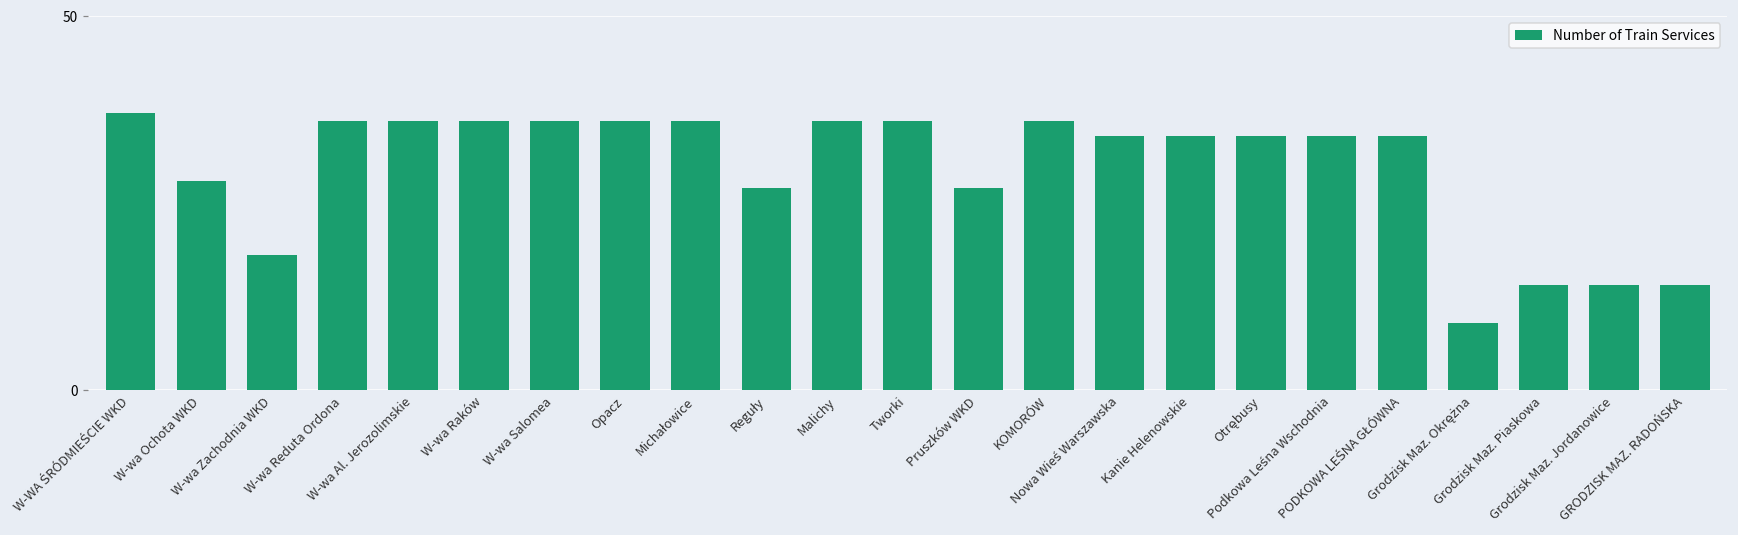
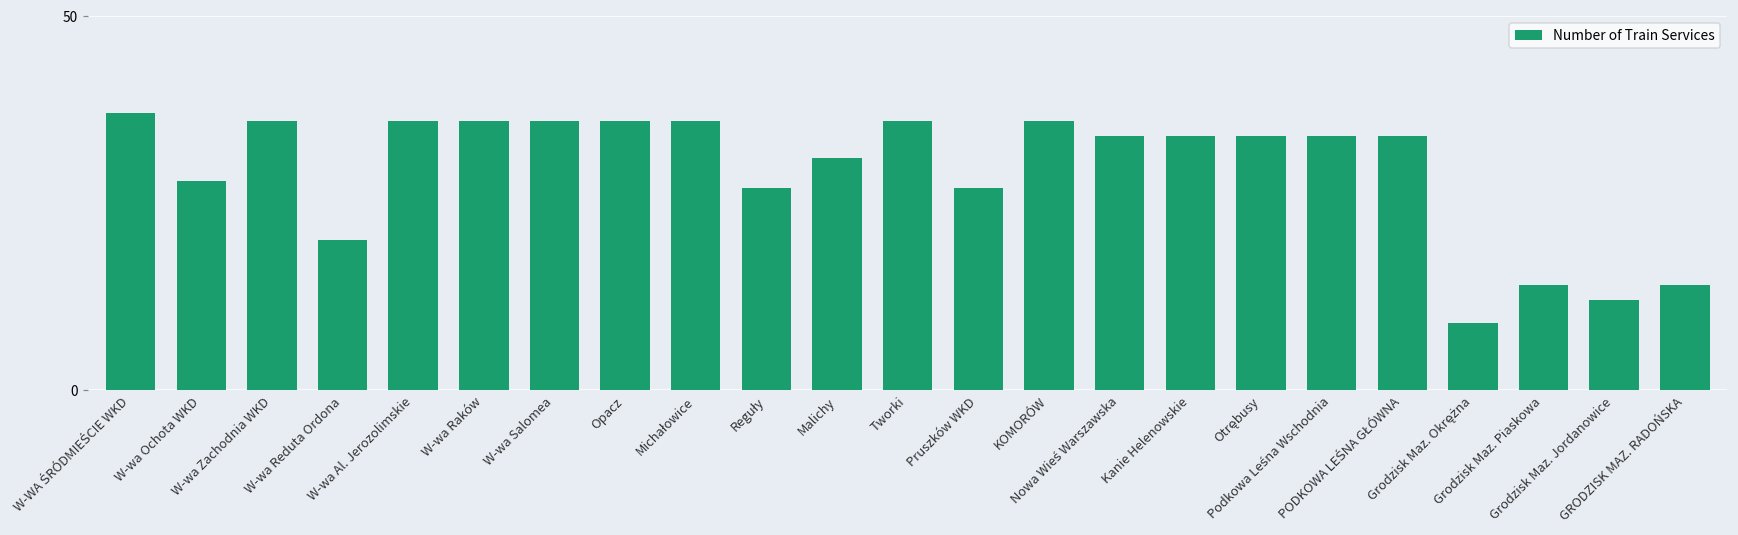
W-wa Zachodnia WKD: 18 -> 36
W-wa Reduta Ordona: 36 -> 20
Malichy: 36 -> 31
Grodzisk Maz. Jordanowice: 14 -> 12
